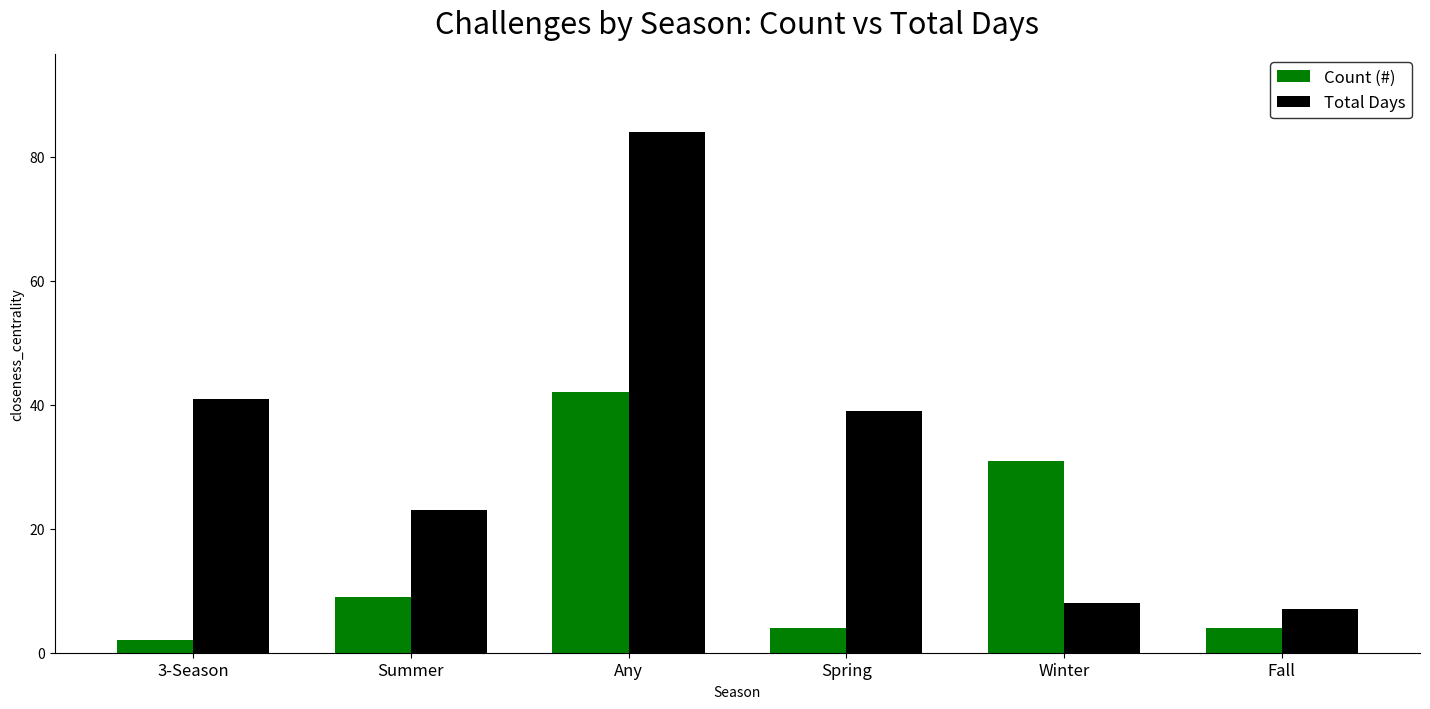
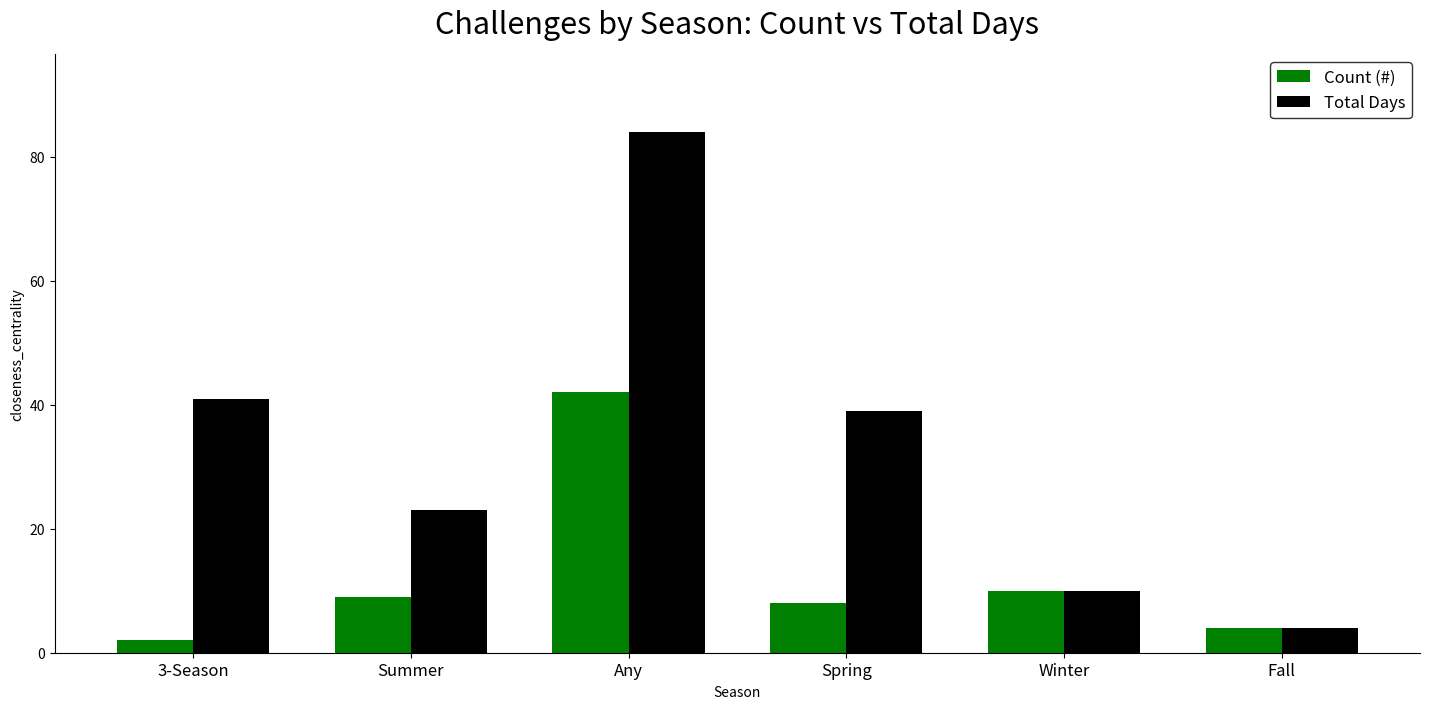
Count (#), Spring: 4 -> 8
Count (#), Winter: 31 -> 10
Total Days, Winter: 8 -> 10
Total Days, Fall: 7 -> 4
